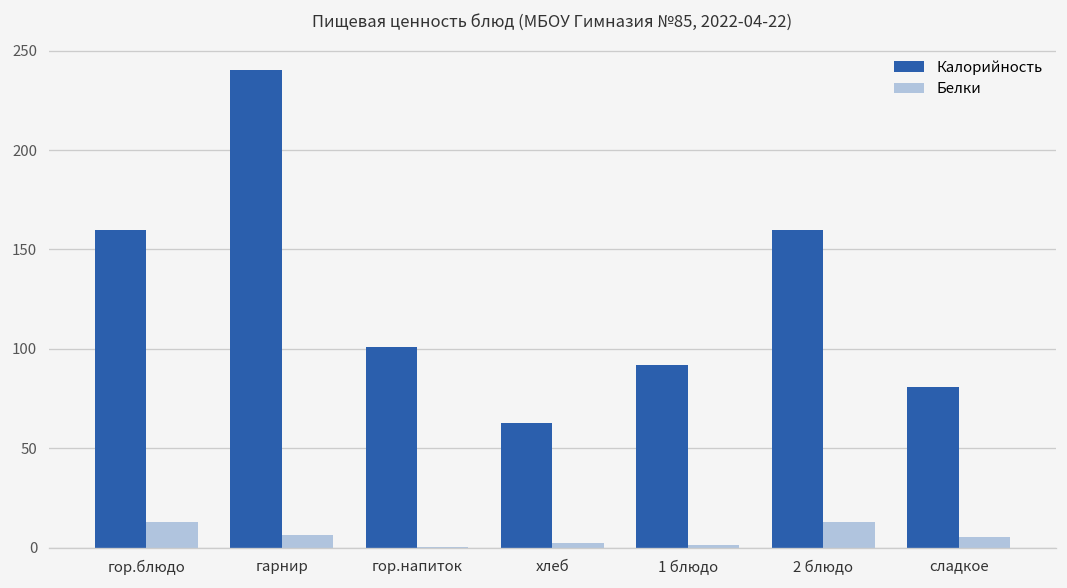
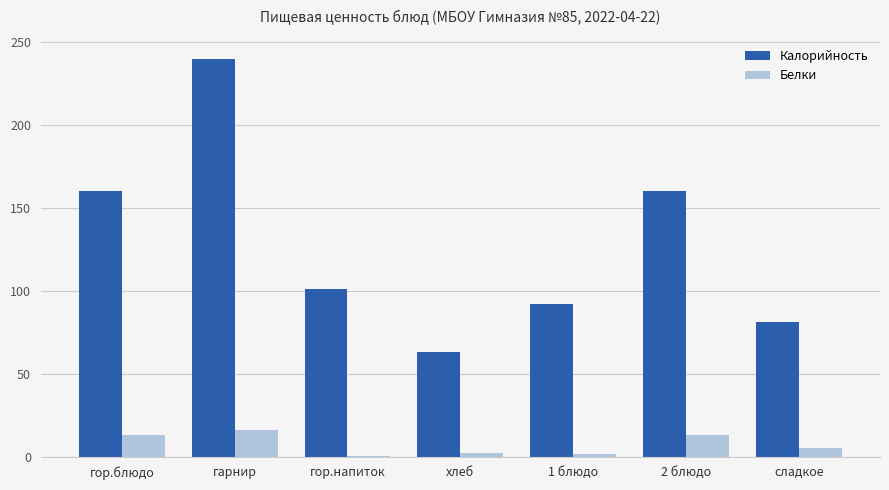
Белки, гарнир: 6 -> 16
